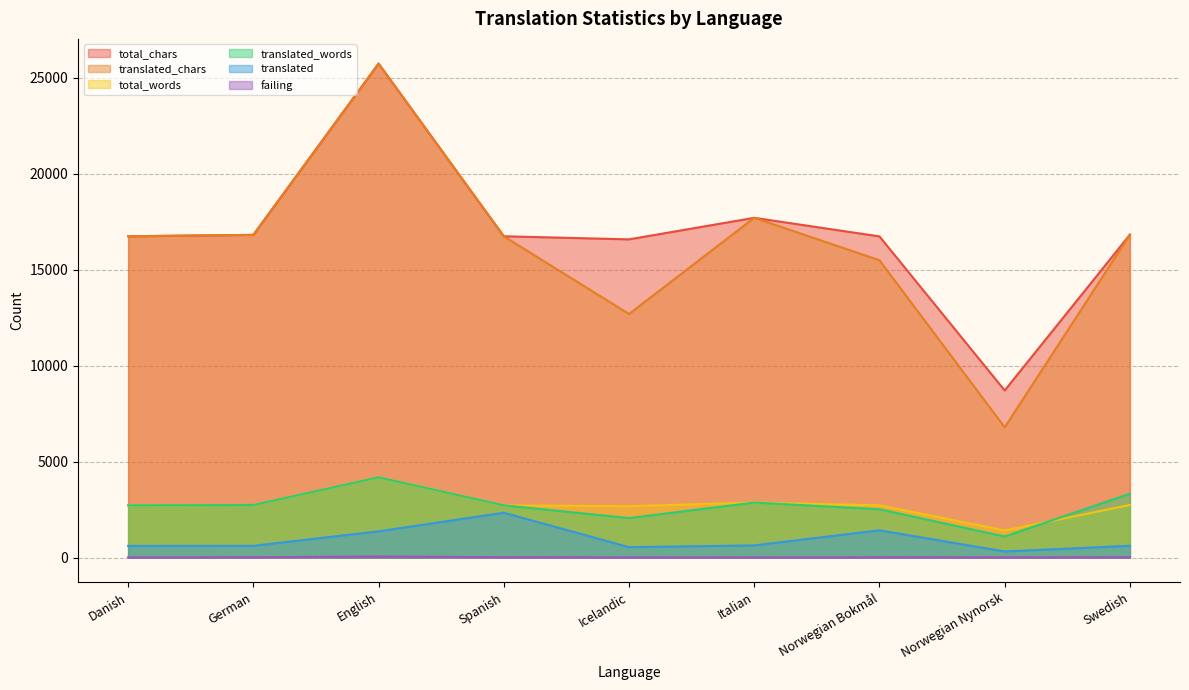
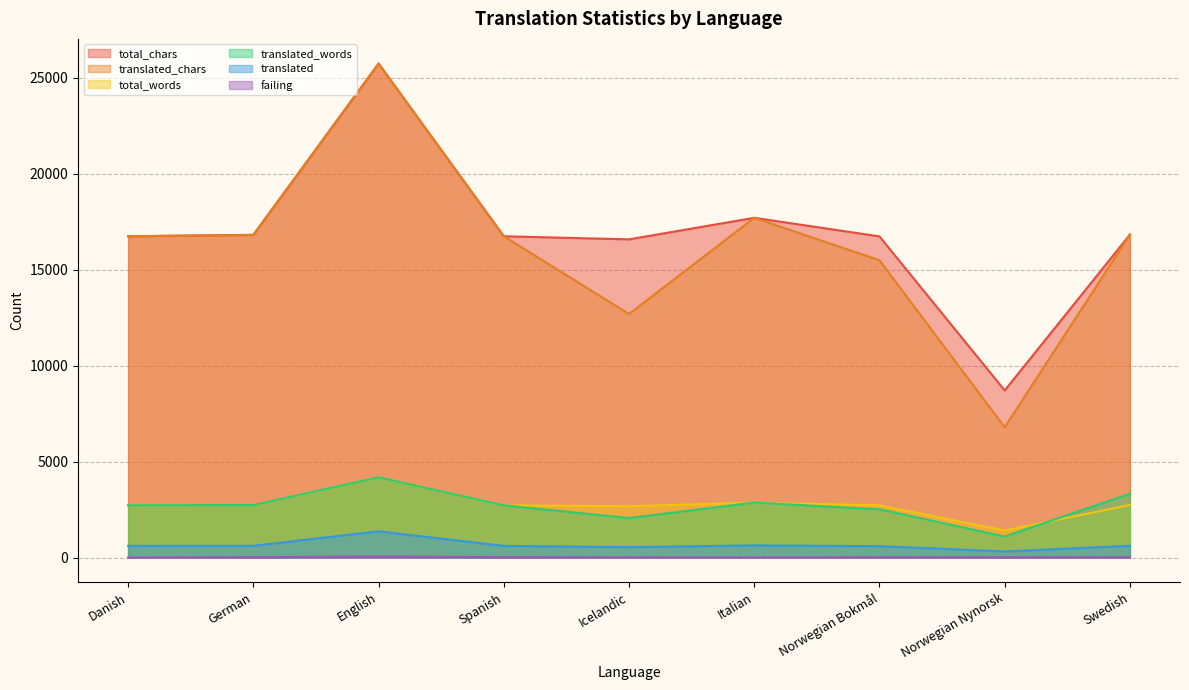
translated, Spanish: 2300 -> 600
translated, Norwegian Bokmål: 1400 -> 600
